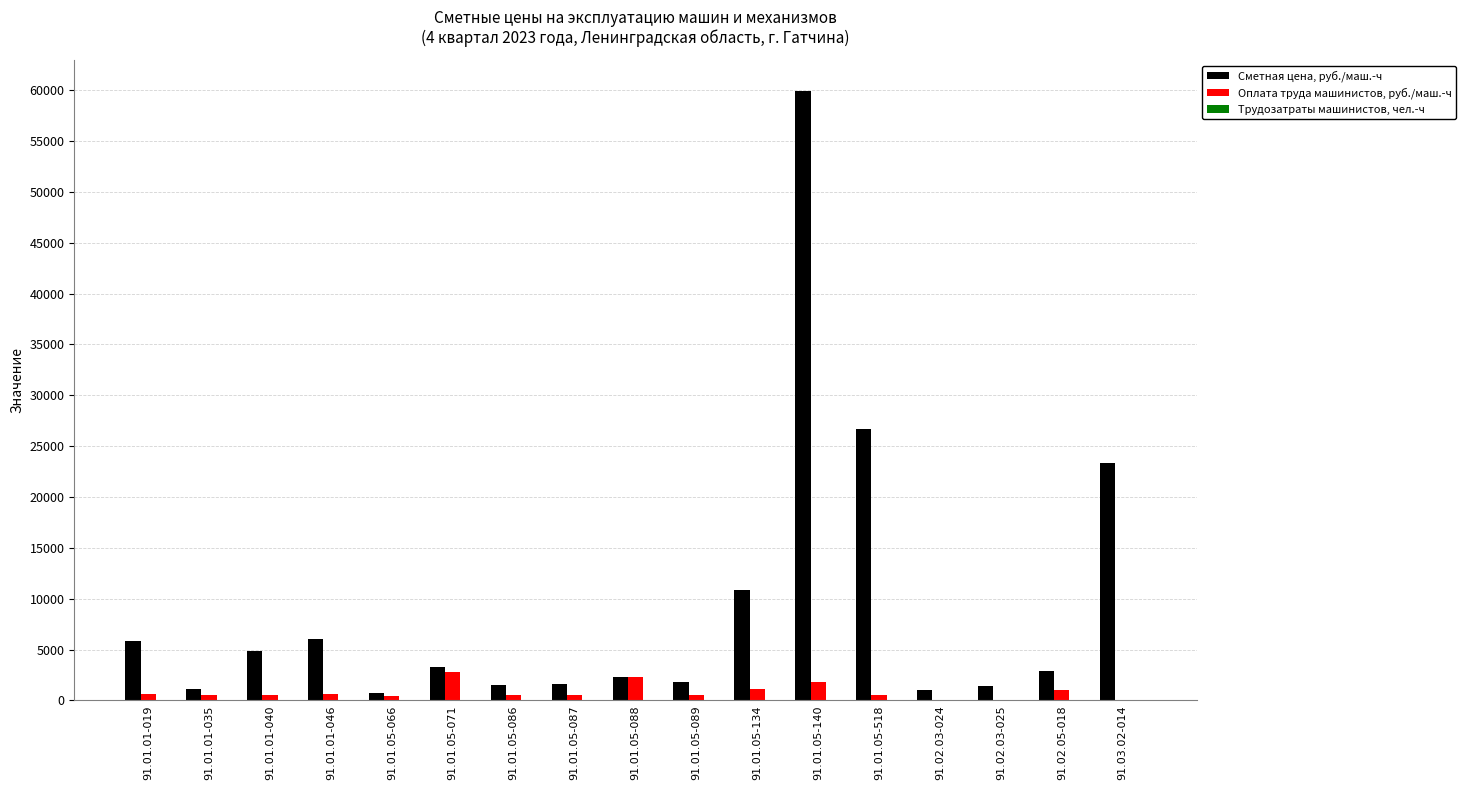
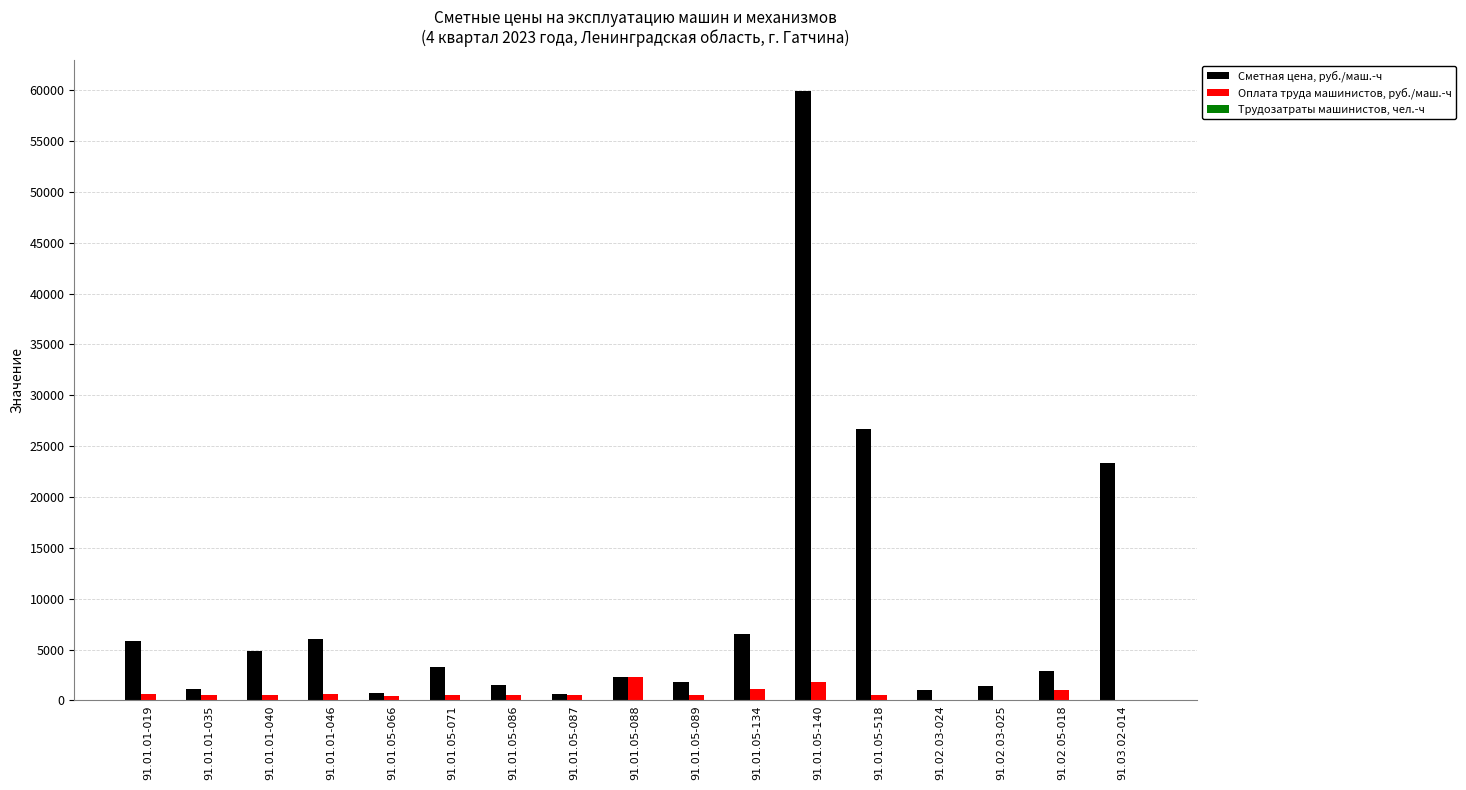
Оплата труда машинистов, руб./маш.-ч, 91.01.05-071: 2800 -> 500
Сметная цена, руб./маш.-ч, 91.01.05-087: 1600 -> 700
Сметная цена, руб./маш.-ч, 91.01.05-134: 10800 -> 6500
